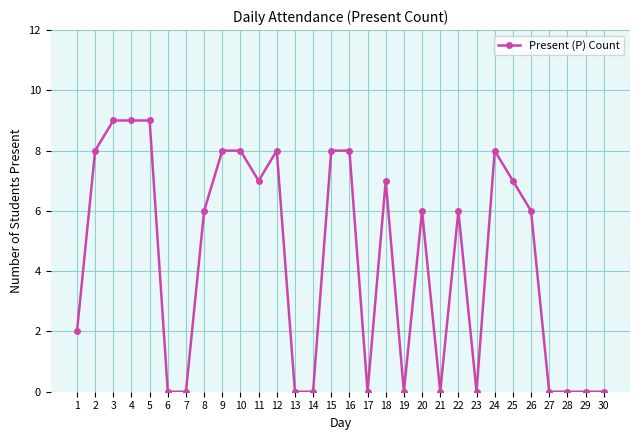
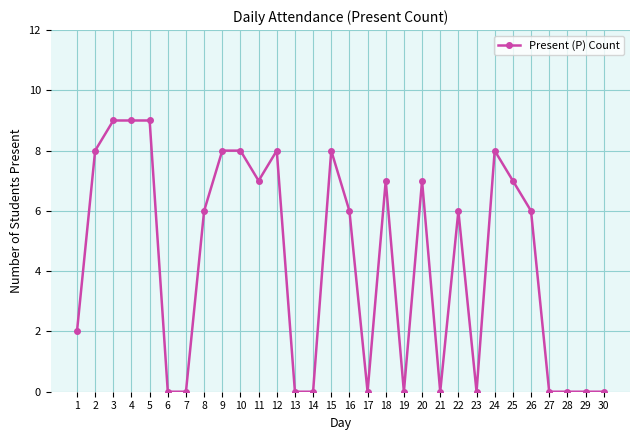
16: 8 -> 6
20: 6 -> 7
